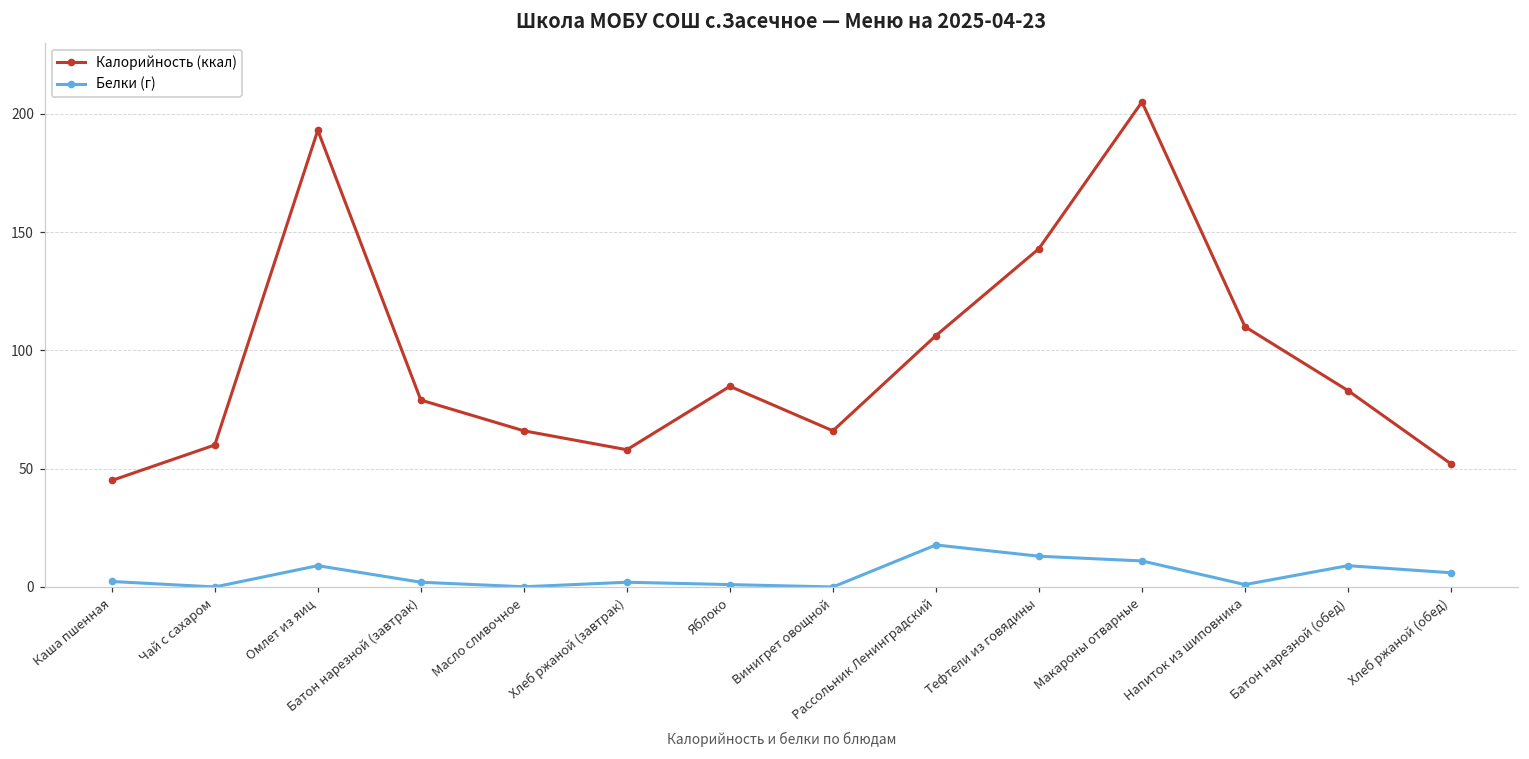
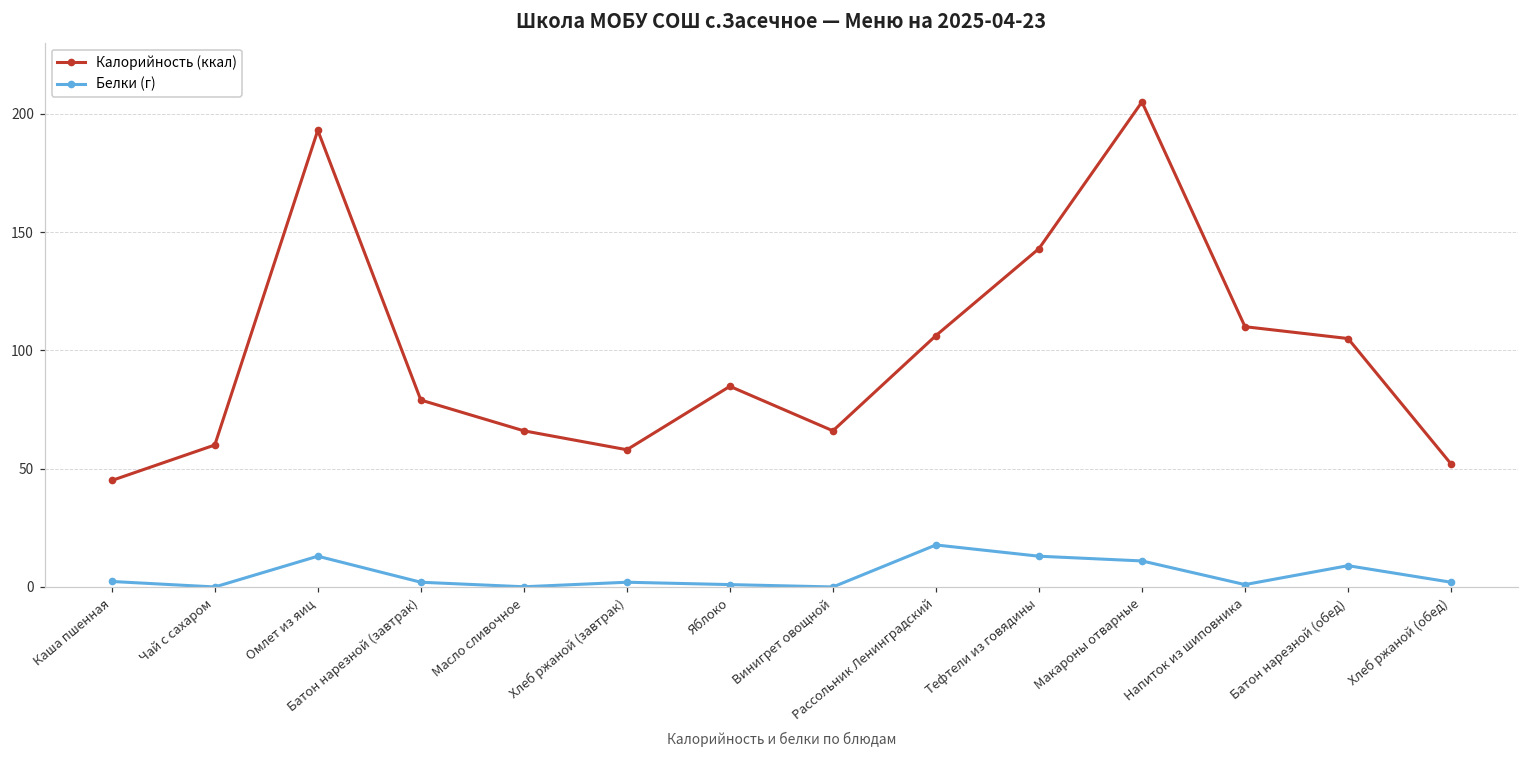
Белки (г), Омлет из яиц: 9 -> 13
Калорийность (ккал), Батон нарезной (обед): 83 -> 105
Белки (г), Хлеб ржаной (обед): 6 -> 2
